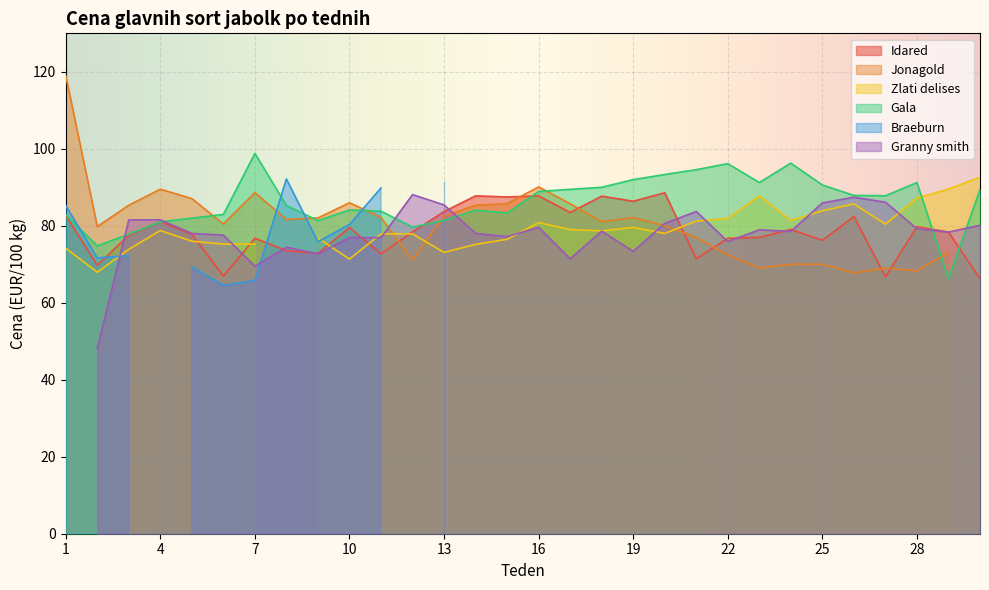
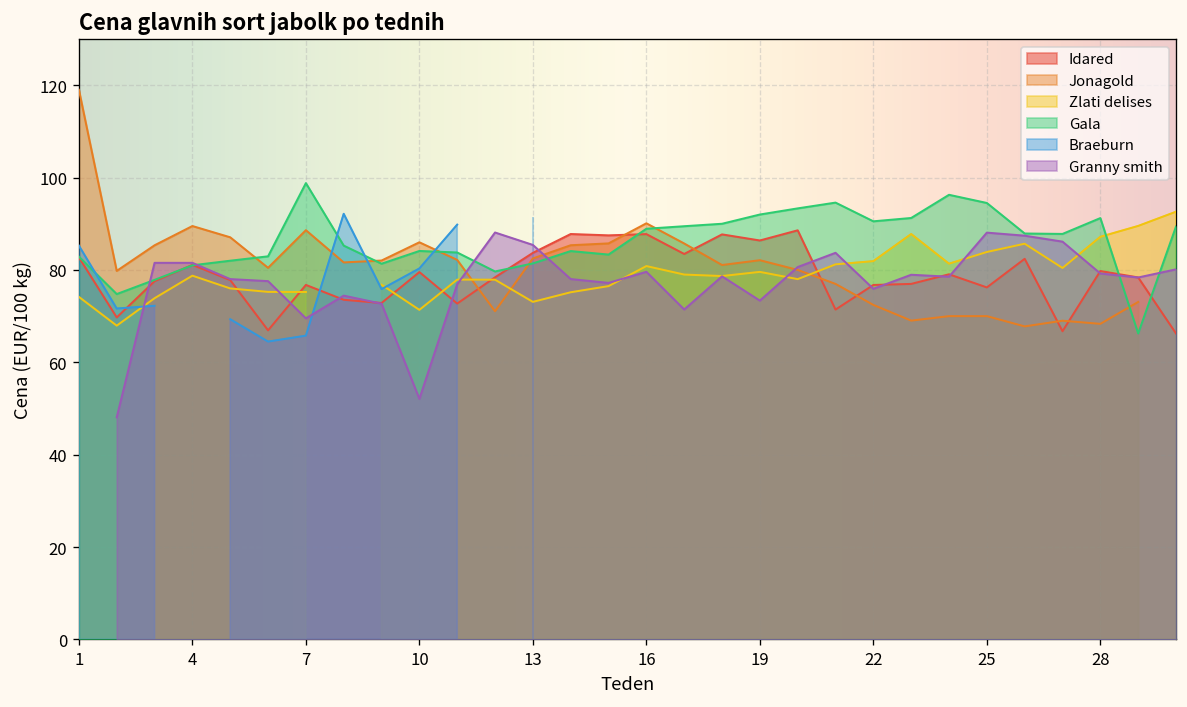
Granny smith, 10: 77 -> 52
Gala, 22: 96 -> 91
Gala, 25: 91 -> 95
Granny smith, 25: 86 -> 88
